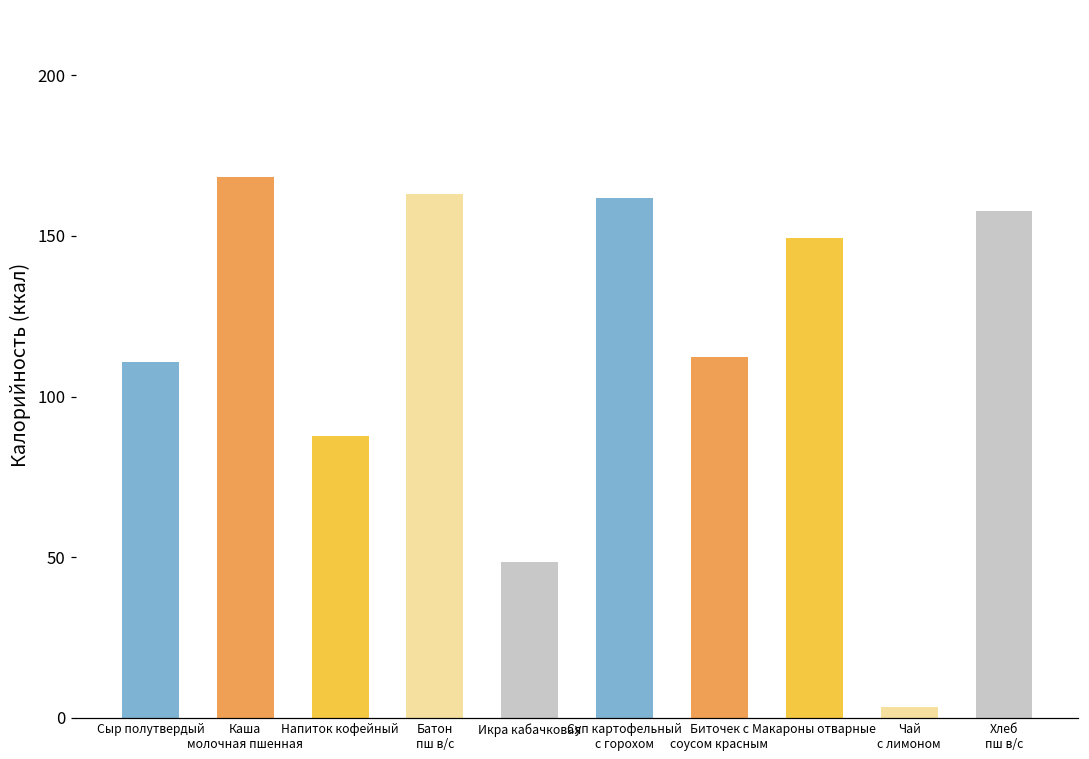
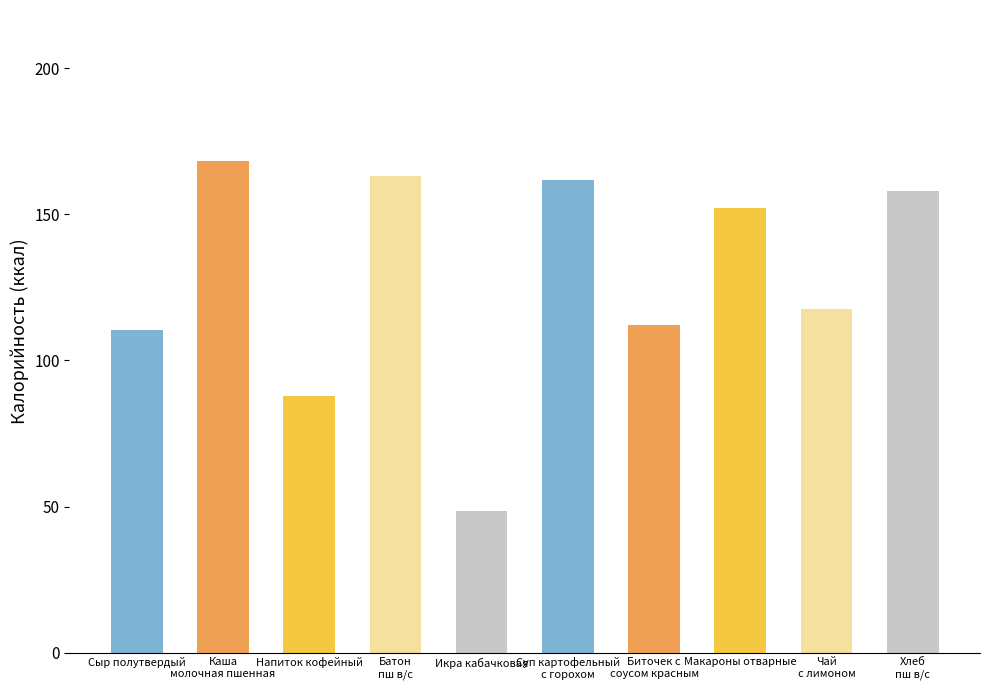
Макароны отварные: 149 -> 152
Чай с лимоном: 3 -> 118
